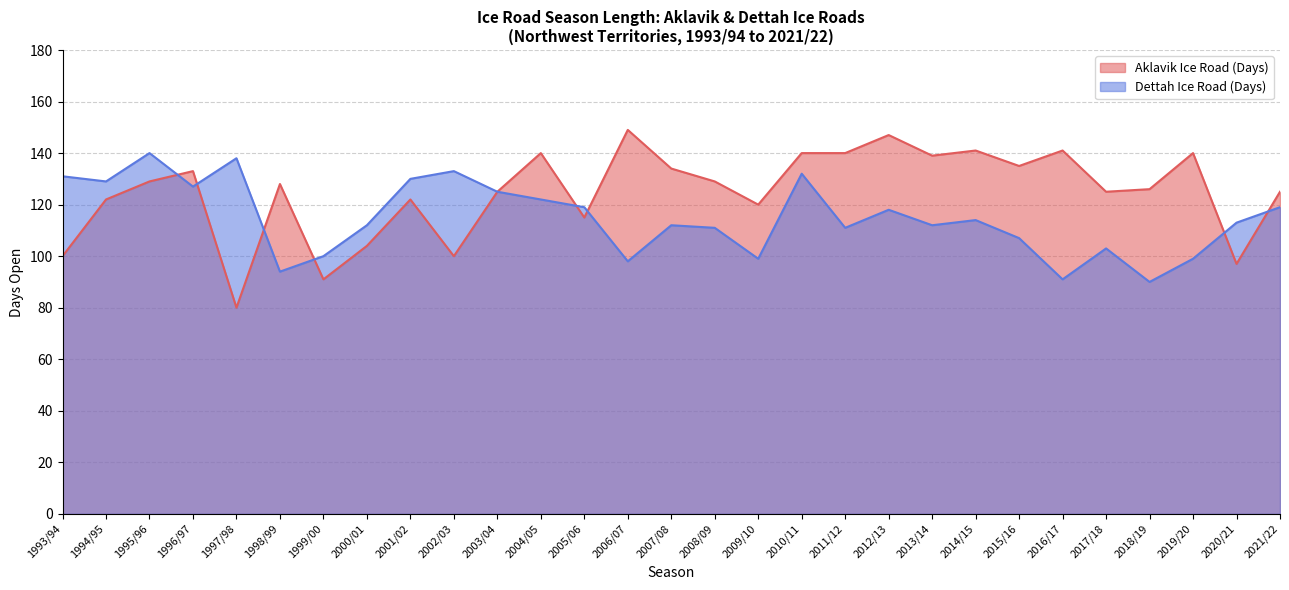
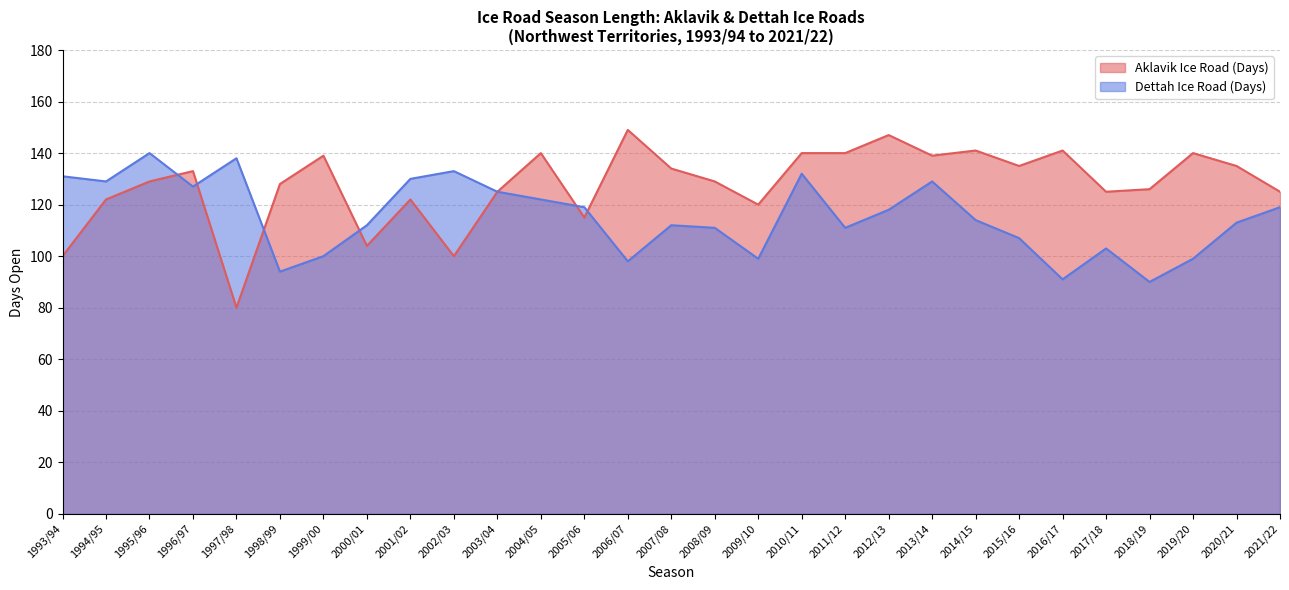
Aklavik Ice Road (Days), 1999/00: 91 -> 139
Dettah Ice Road (Days), 2013/14: 112 -> 129
Aklavik Ice Road (Days), 2020/21: 97 -> 135
